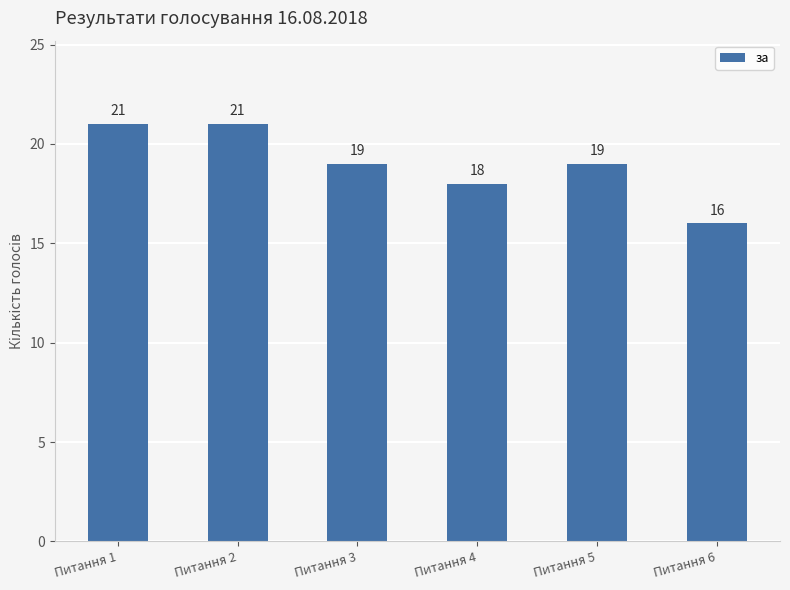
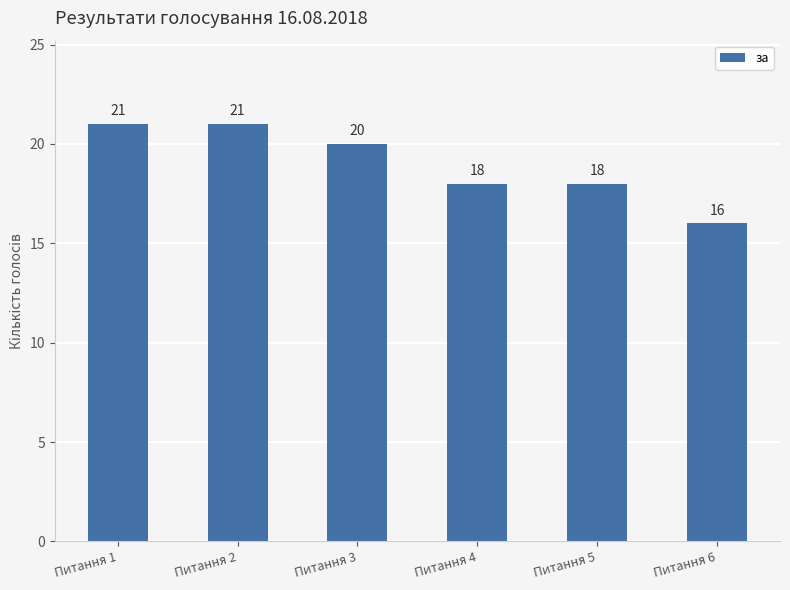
Питання 3: 19 -> 20
Питання 5: 19 -> 18
